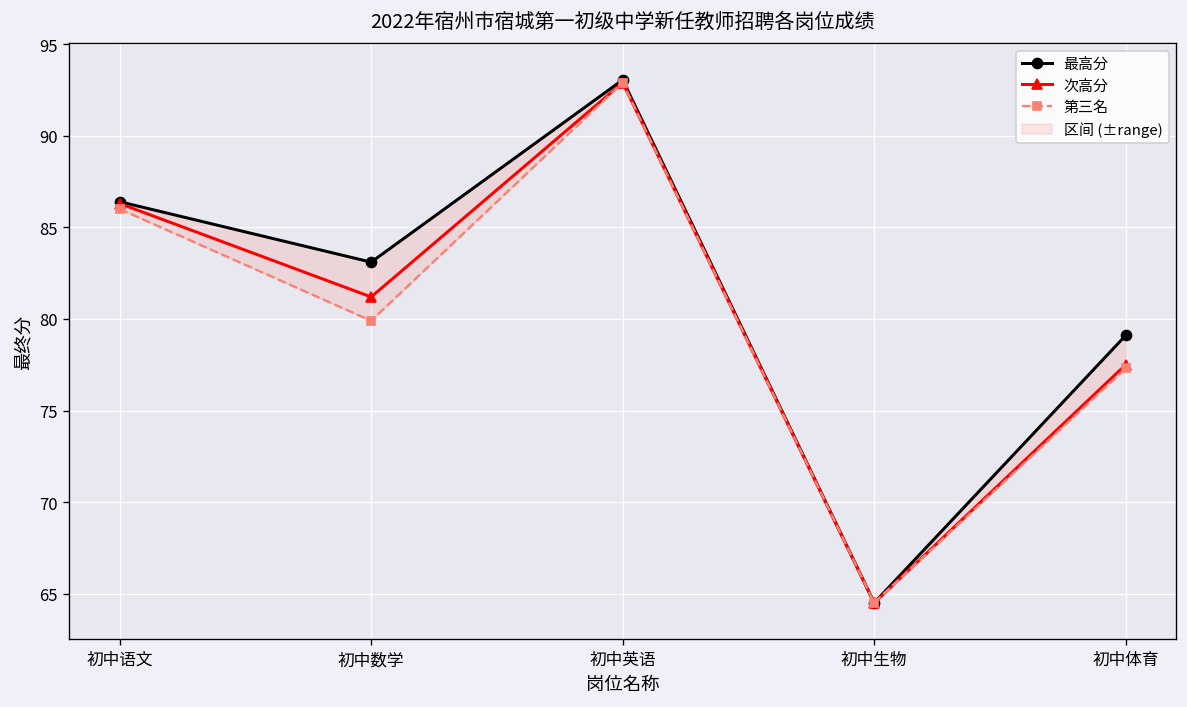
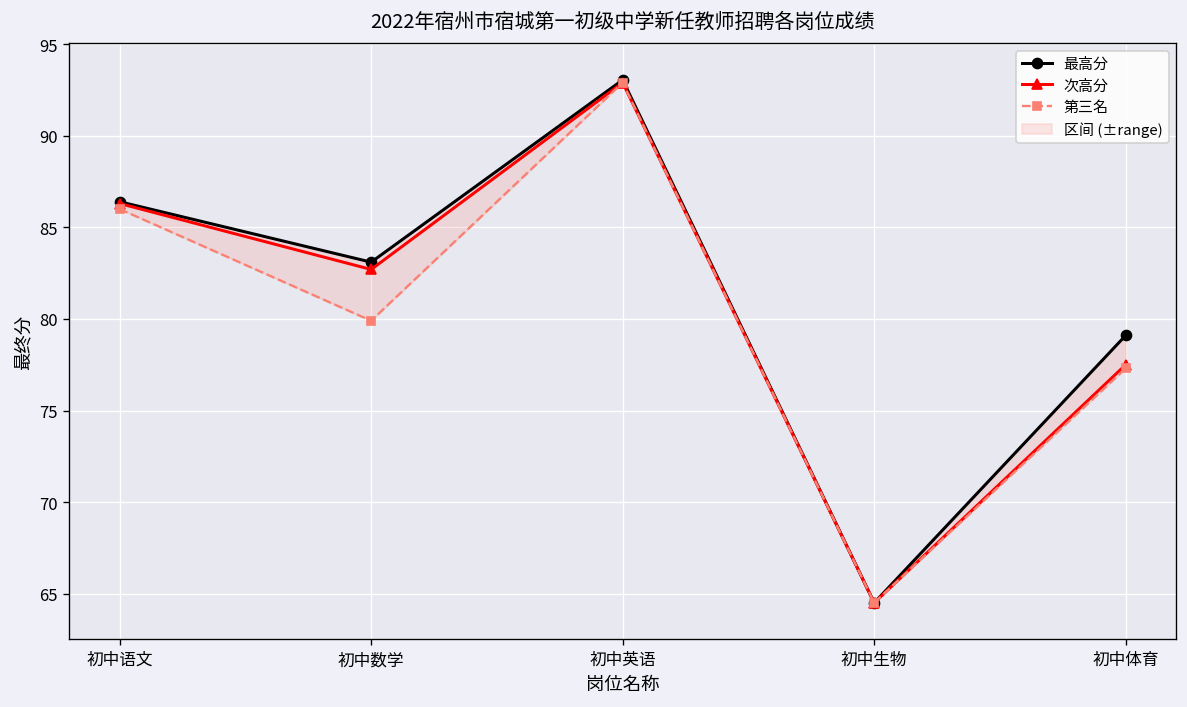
次高分, 初中数学: 81.2 -> 82.7
